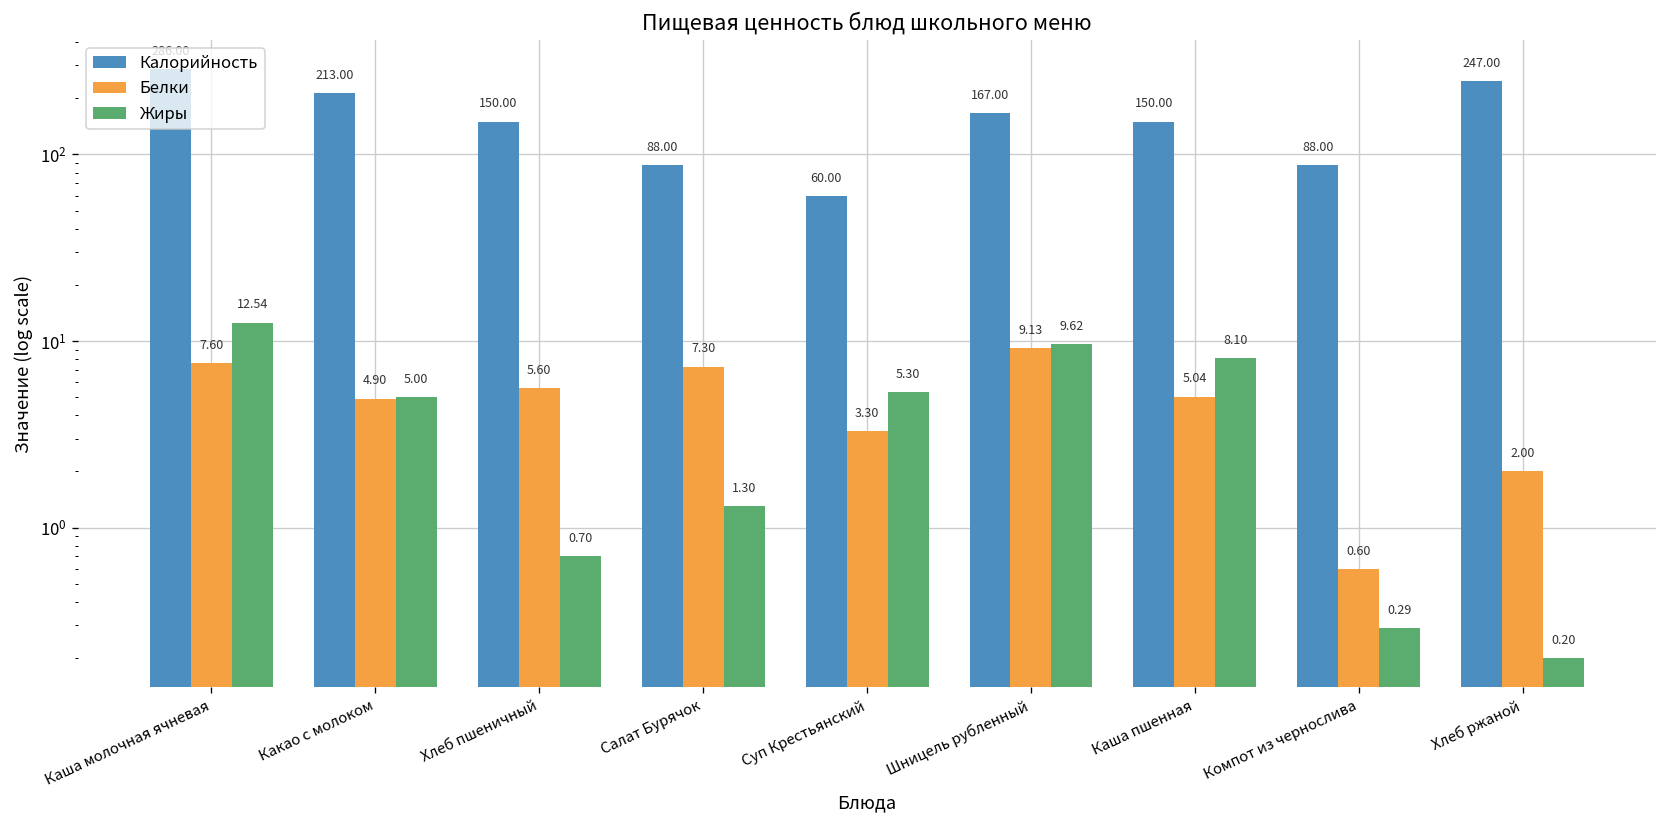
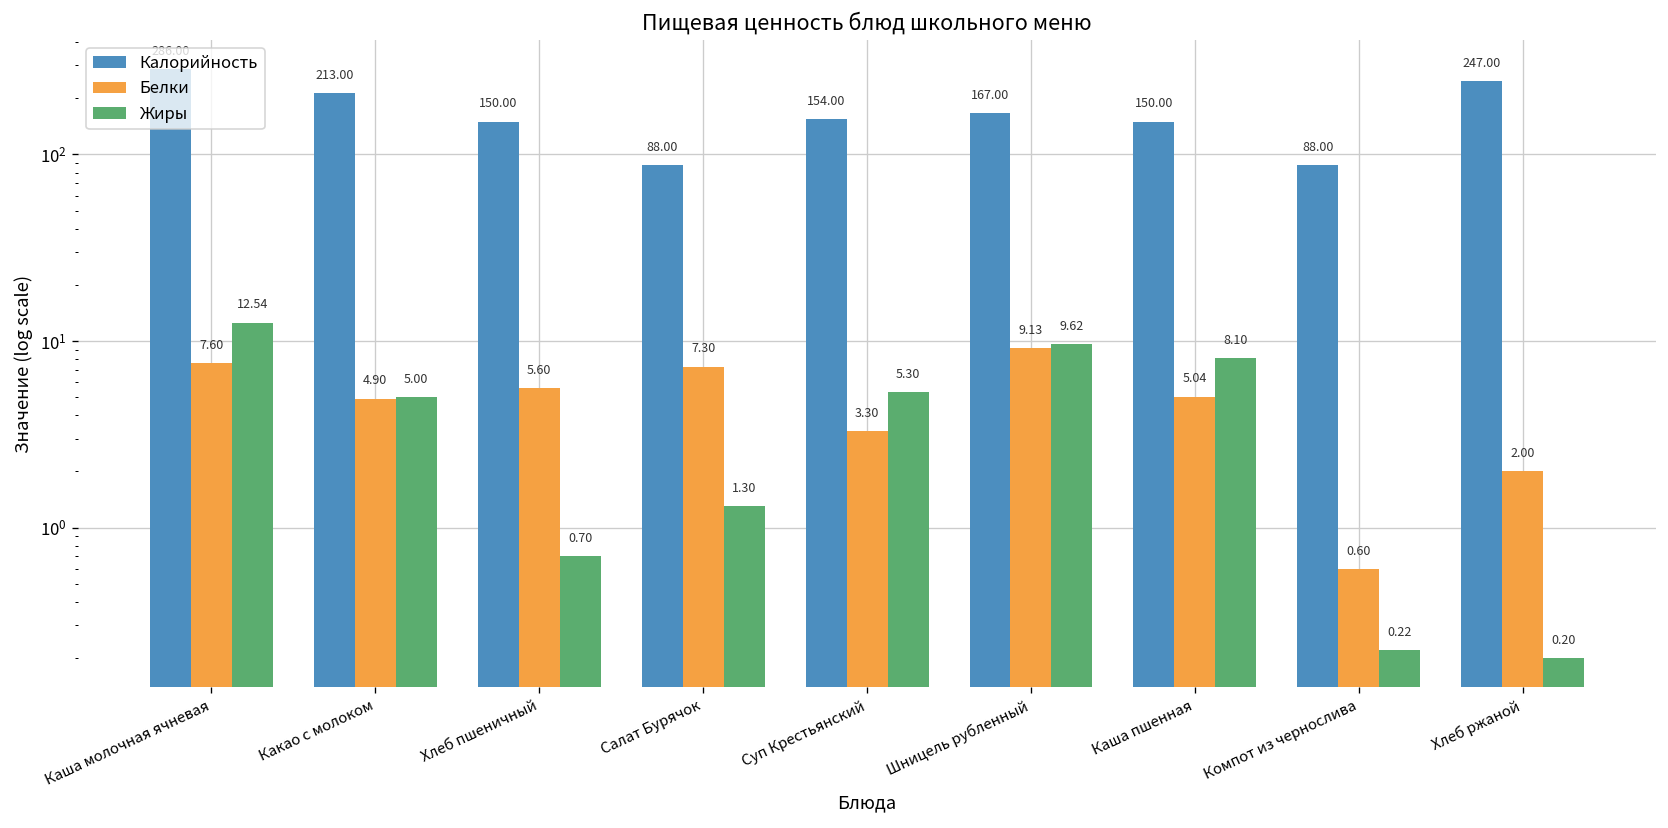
Калорийность, Суп Крестьянский: 60.00 -> 154.00
Жиры, Компот из чернослива: 0.29 -> 0.22
